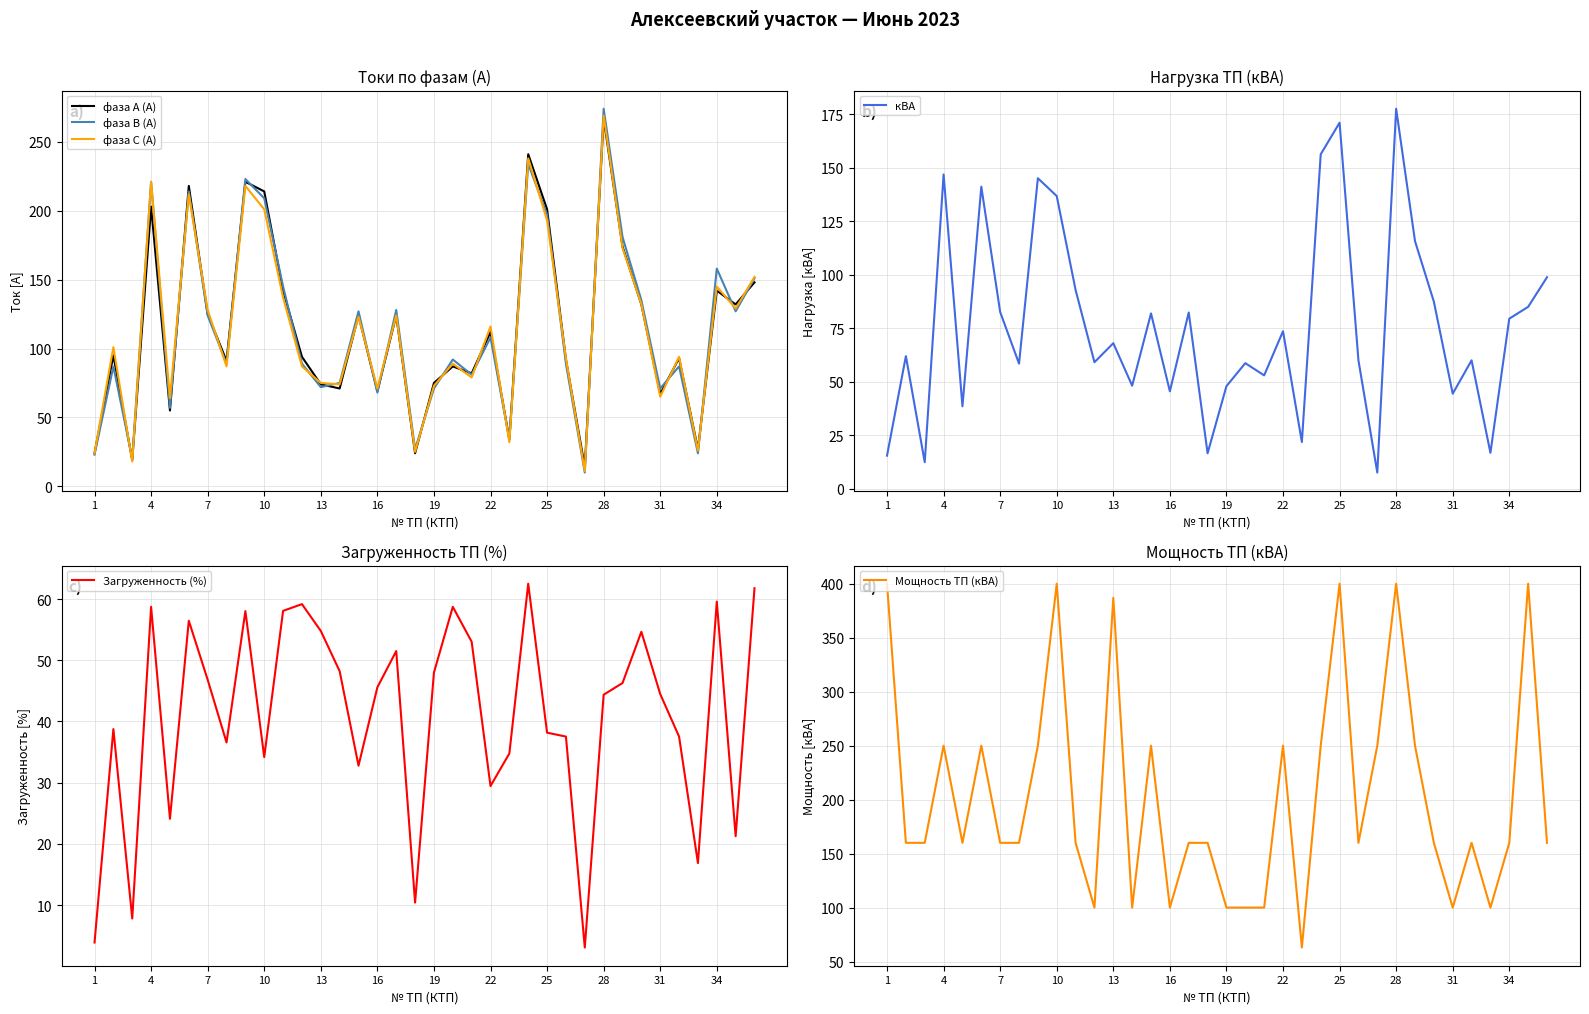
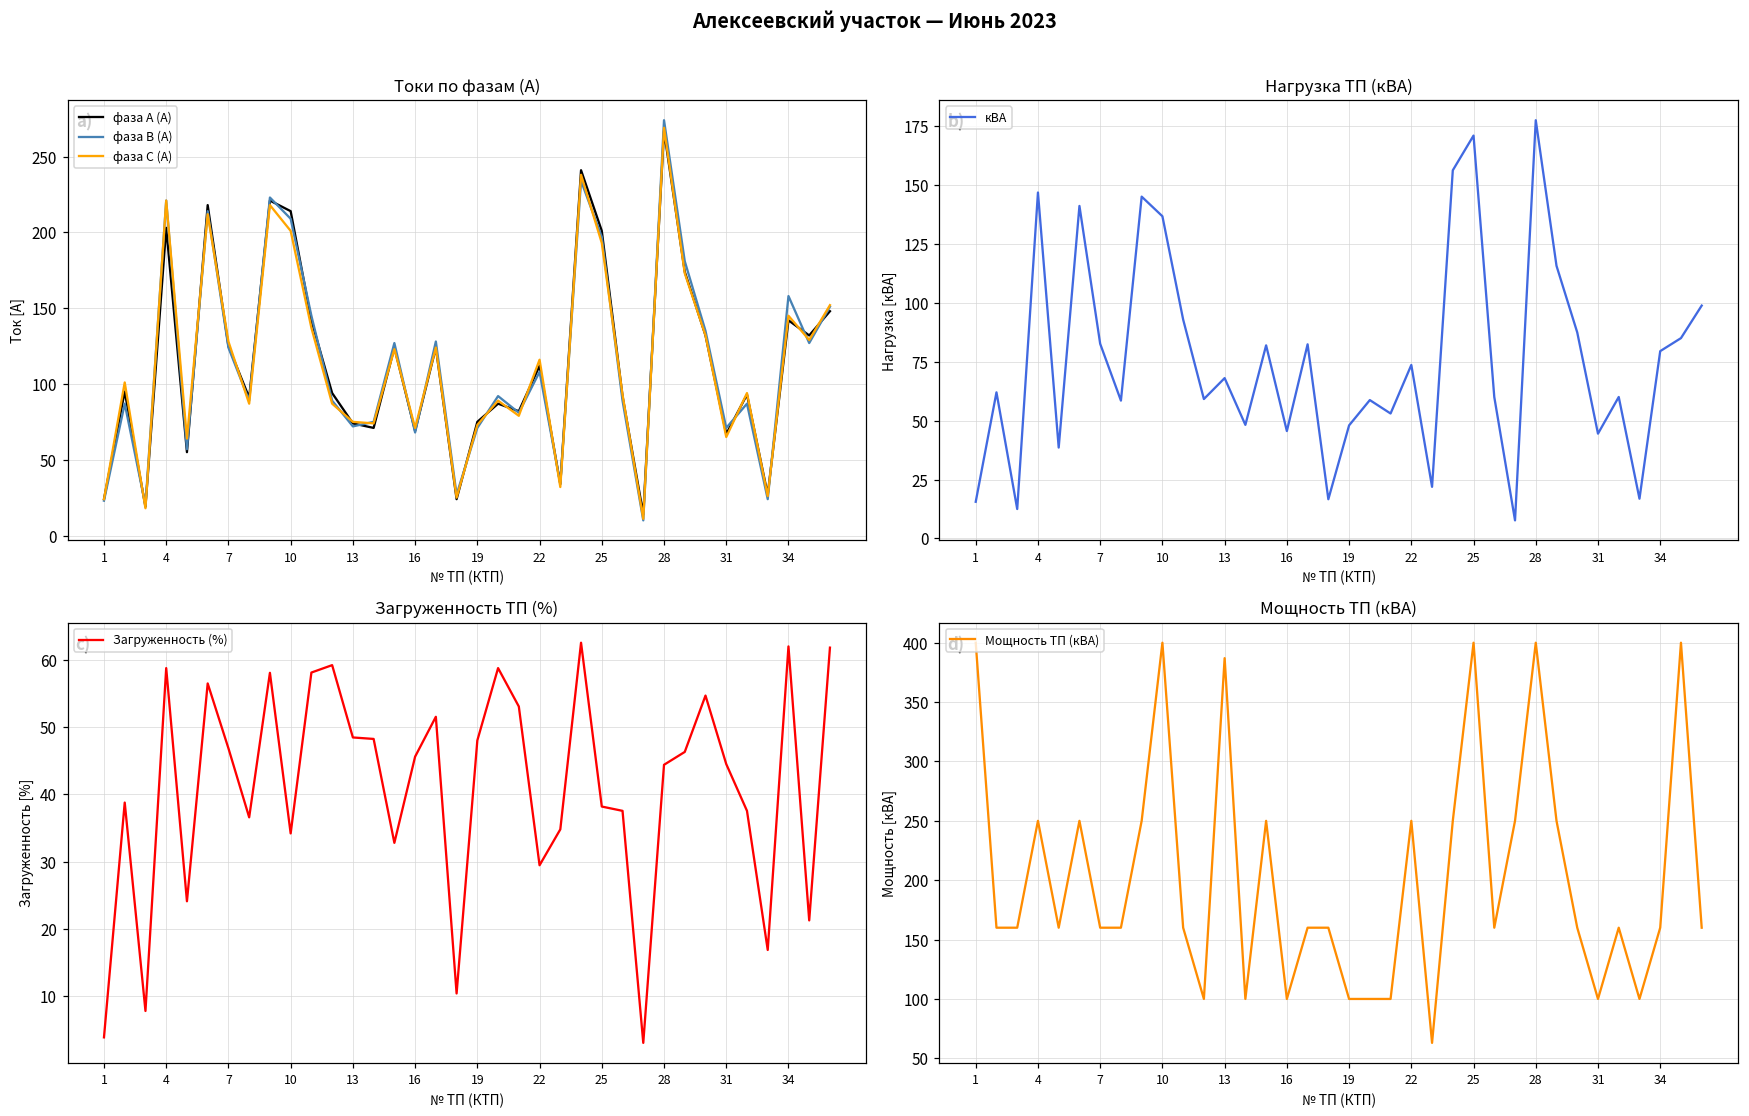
Загруженность ТП (%), 13: 55 -> 48
Загруженность ТП (%), 34: 60 -> 62
